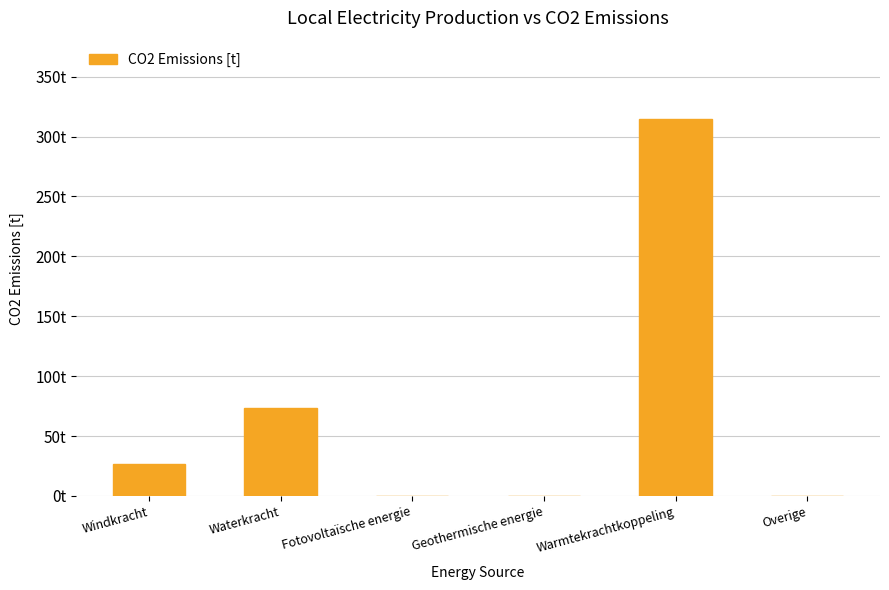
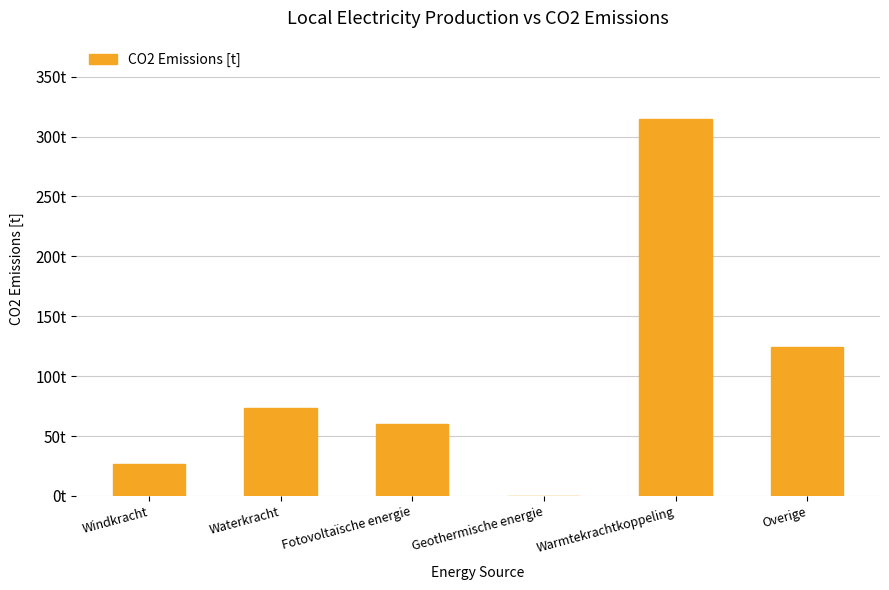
Fotovoltaïsche energie: 0t -> 60t
Overige: 0t -> 124t
